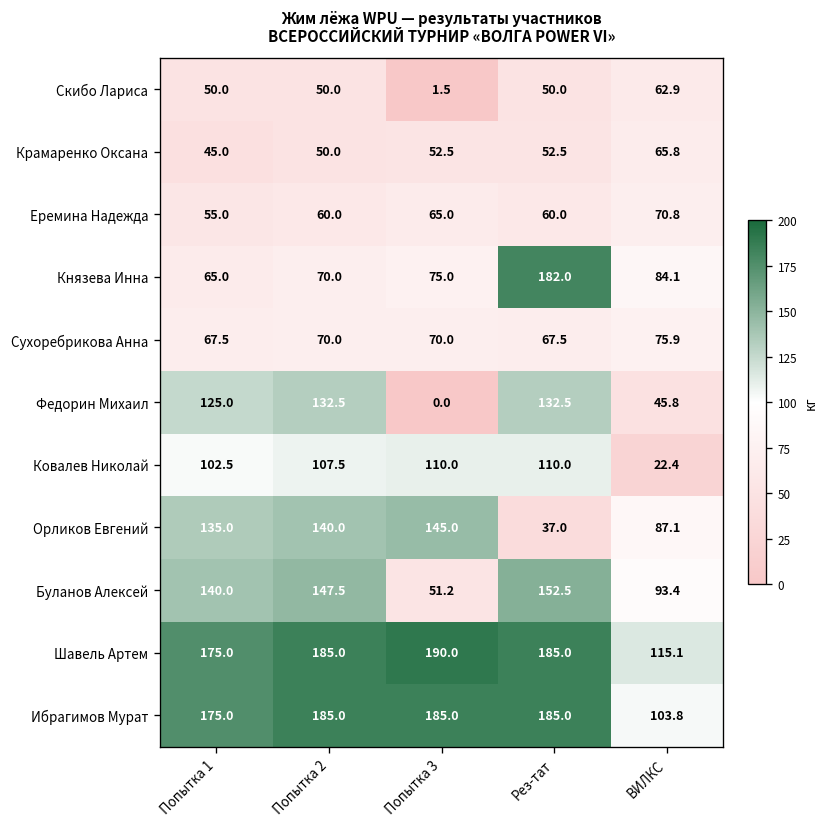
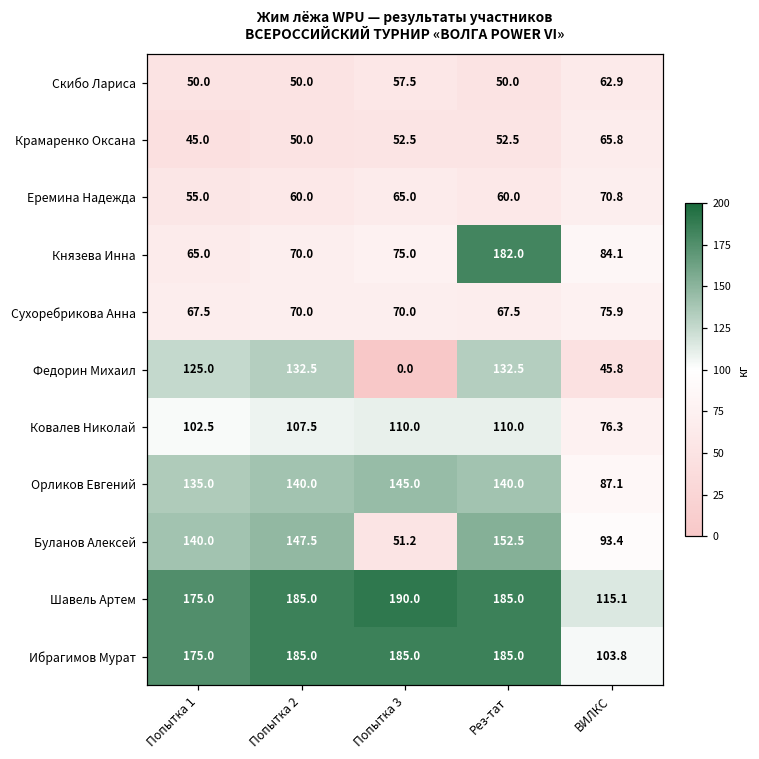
Скибо Лариса, Попытка 3: 1.5 -> 57.5
Ковалев Николай, ВИЛКС: 22.4 -> 76.3
Орликов Евгений, Рез-тат: 37.0 -> 140.0
